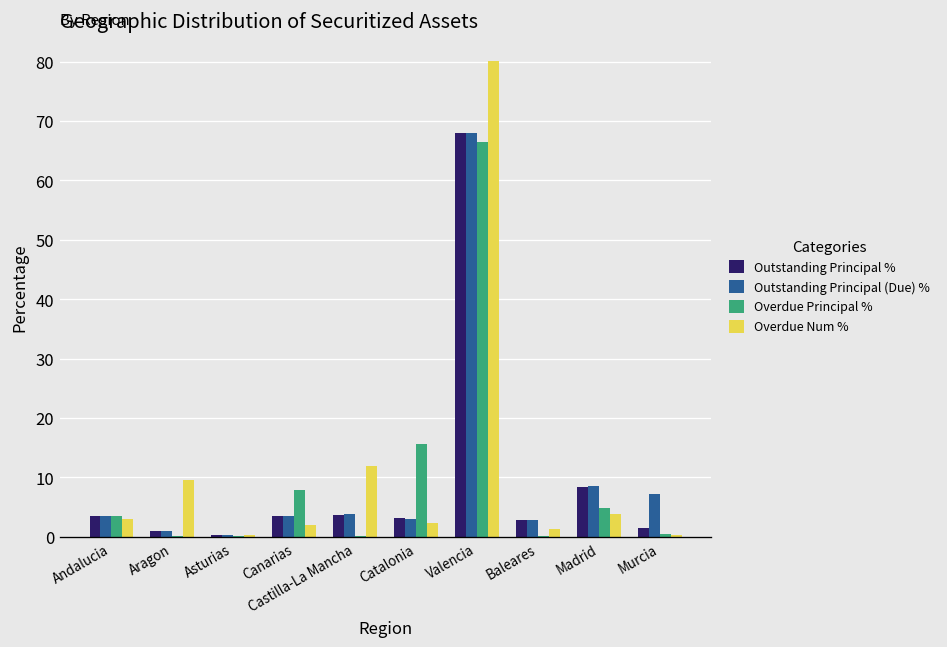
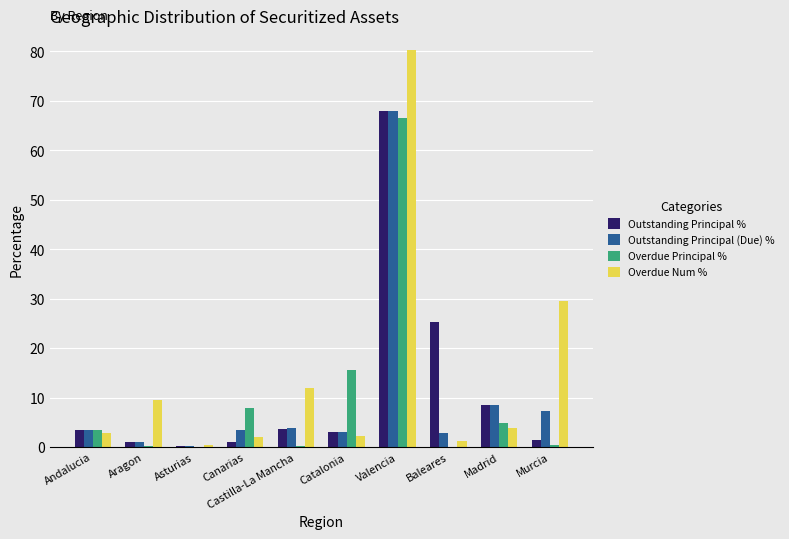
Outstanding Principal %, Canarias: 4 -> 1
Outstanding Principal %, Baleares: 3 -> 25
Overdue Num %, Murcia: 0 -> 30
